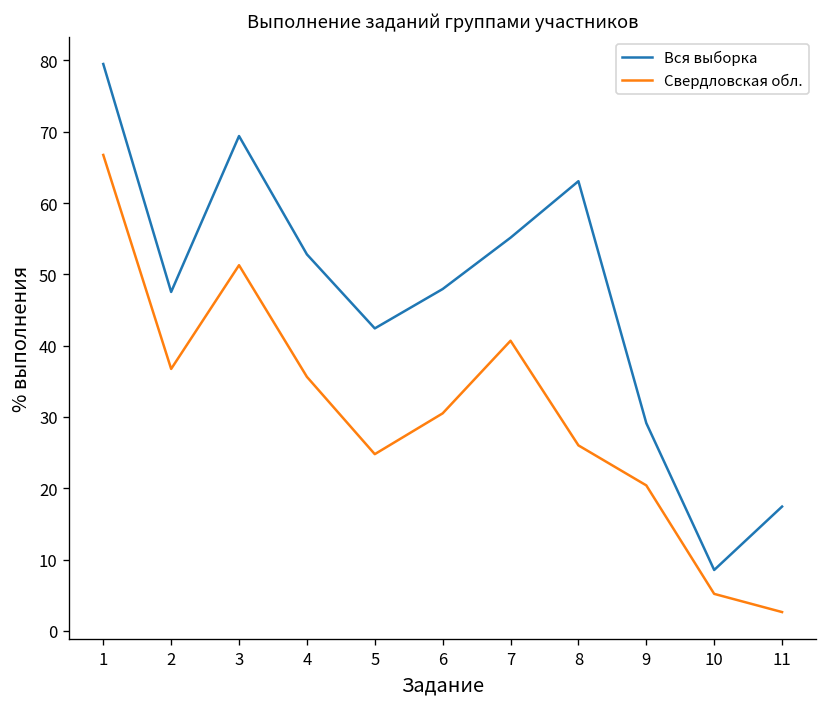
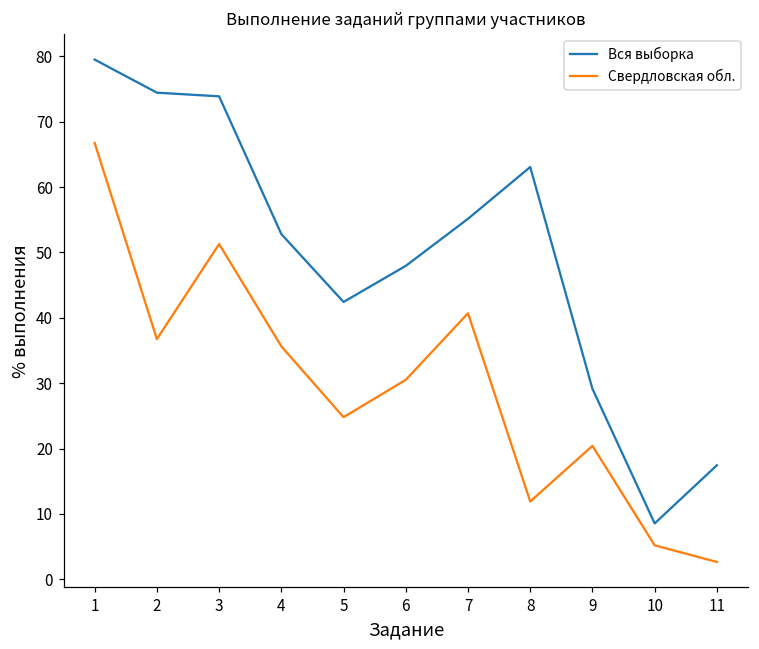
Вся выборка, 2: 48 -> 74
Вся выборка, 3: 69 -> 74
Свердловская обл., 8: 26 -> 12
